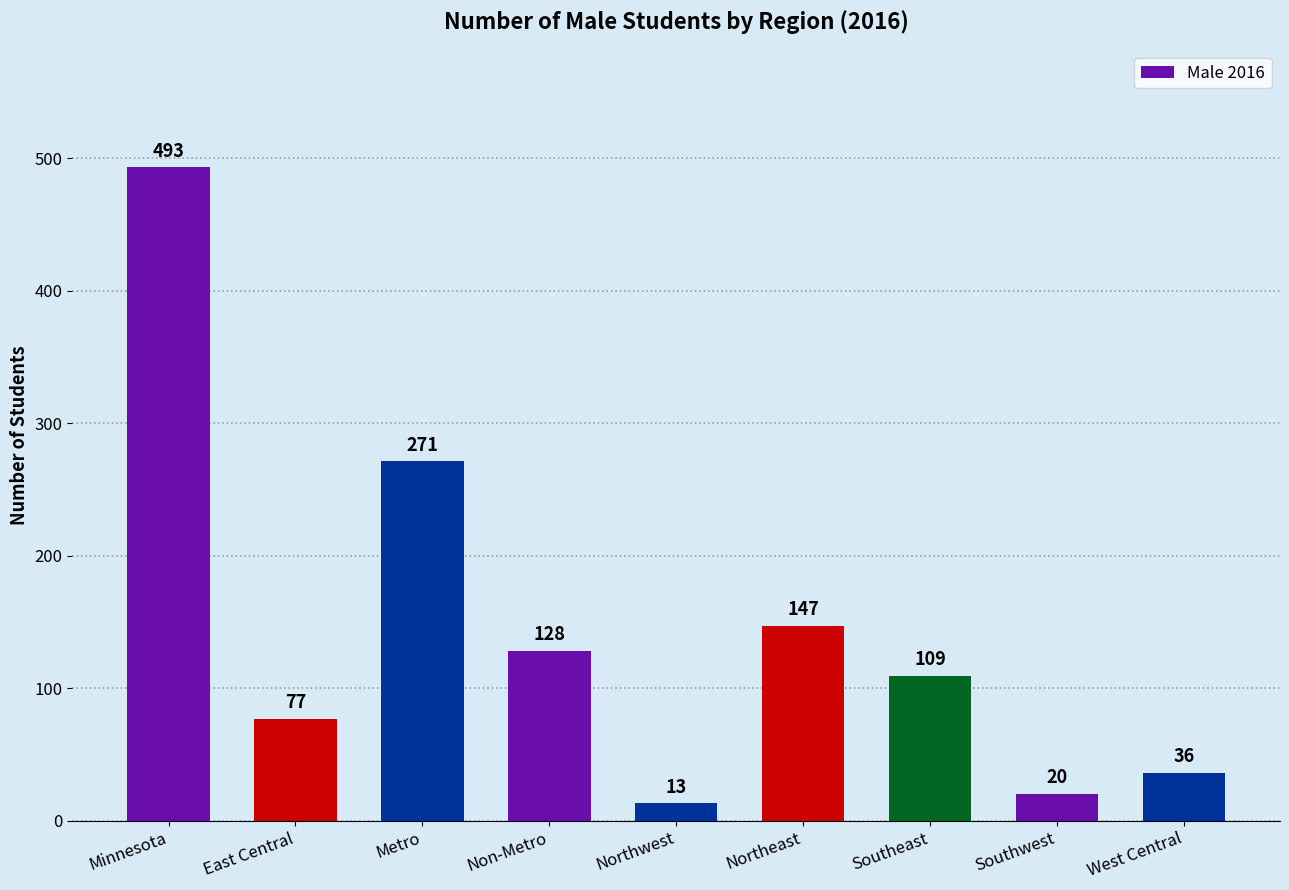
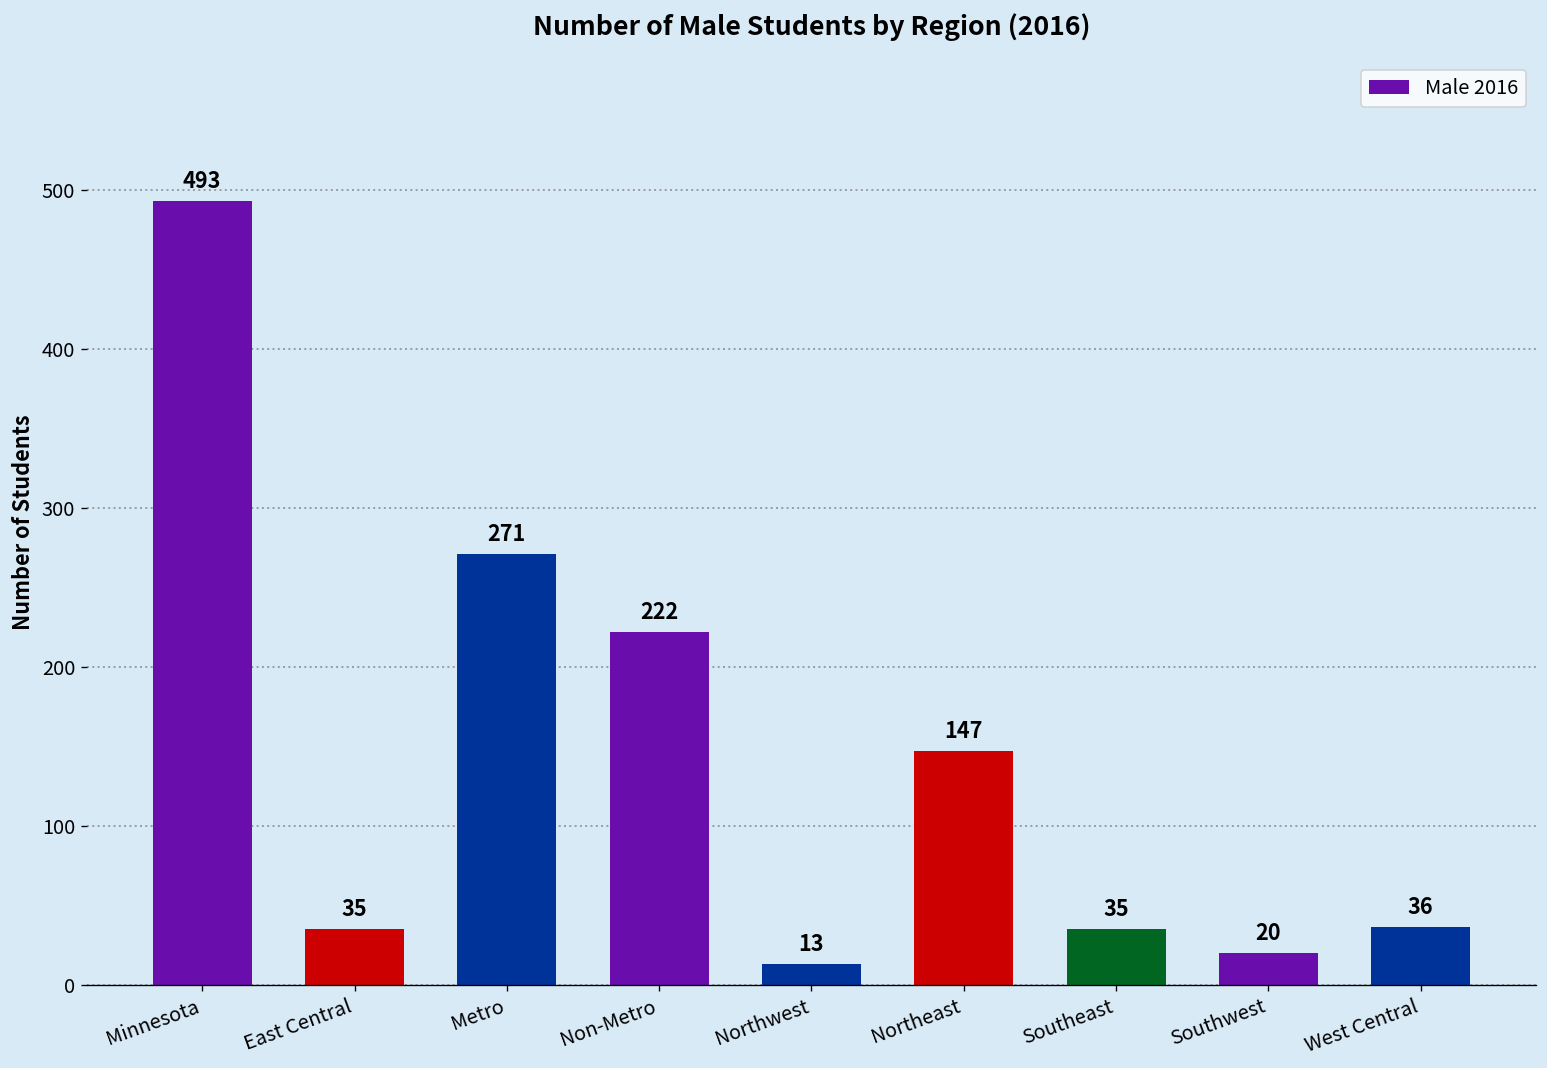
East Central: 77 -> 35
Non-Metro: 128 -> 222
Southeast: 109 -> 35
